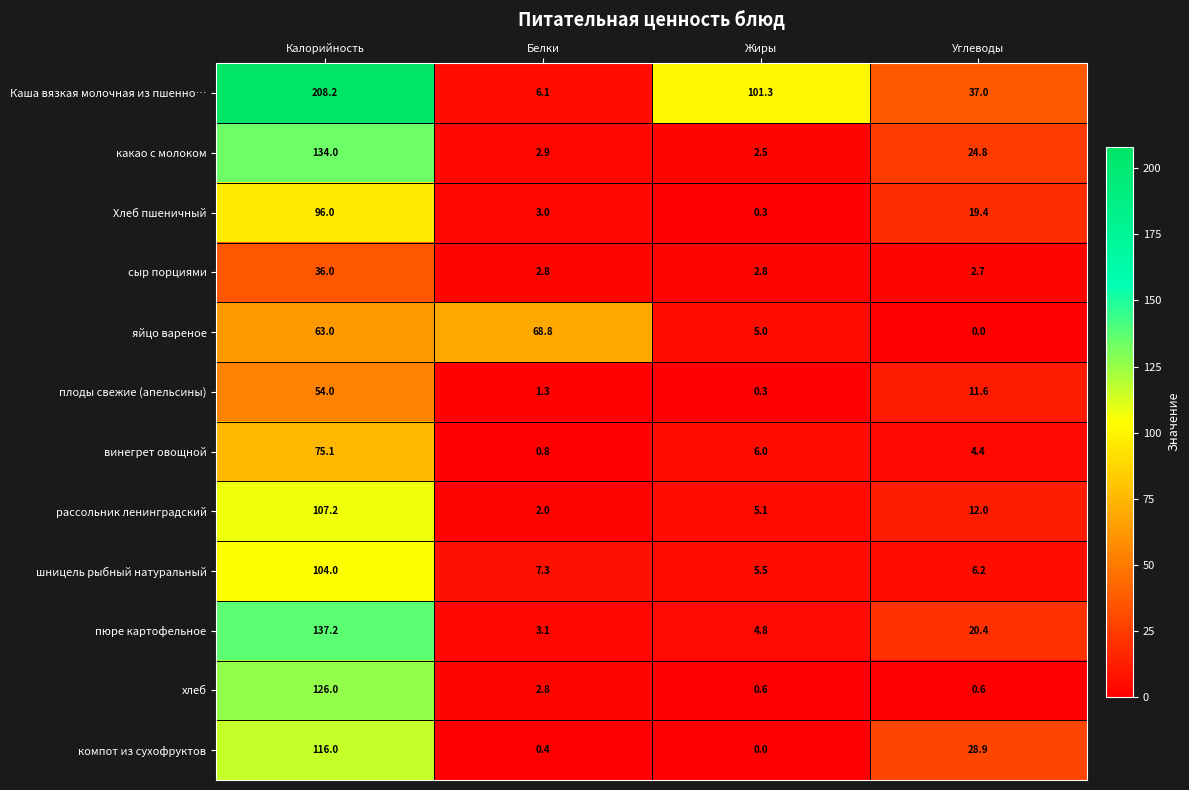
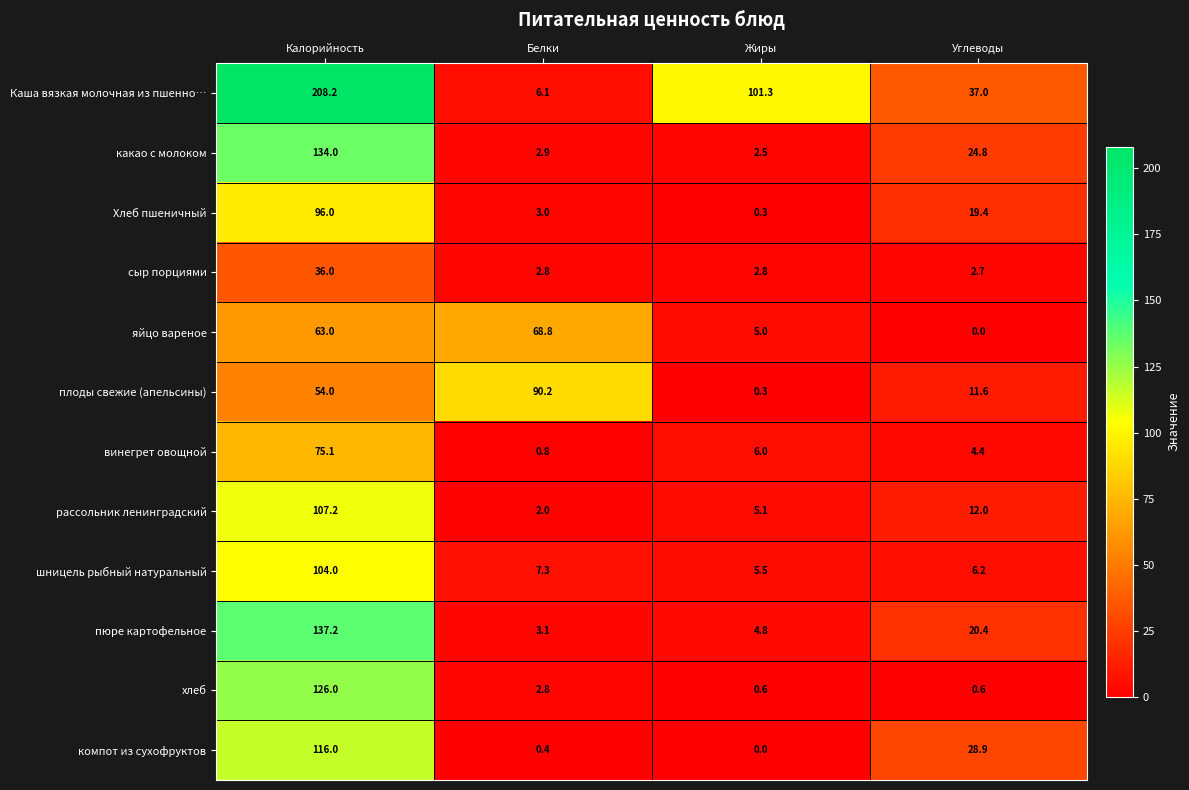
плоды свежие (апельсины), Белки: 1.3 -> 90.2
